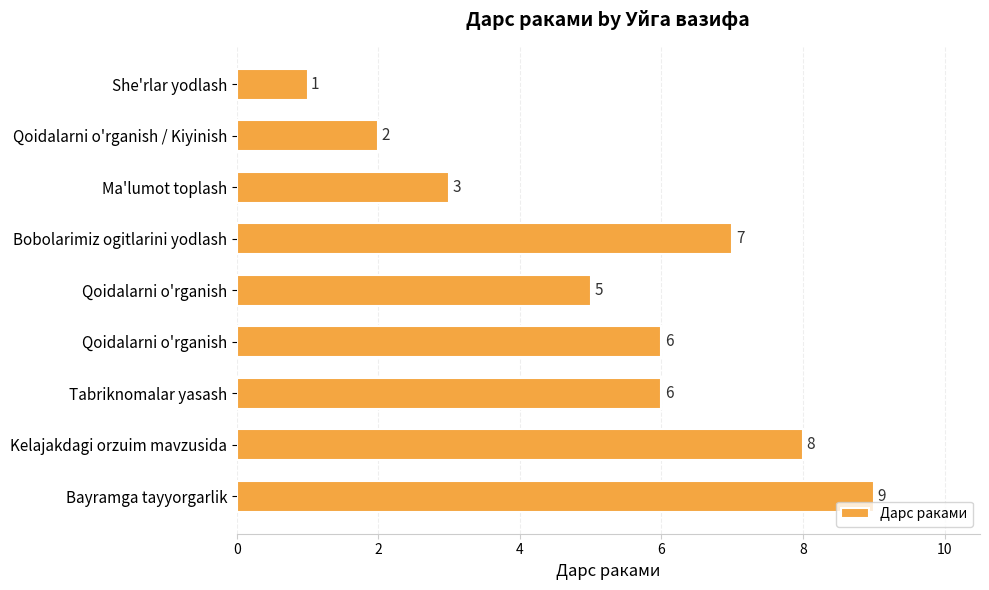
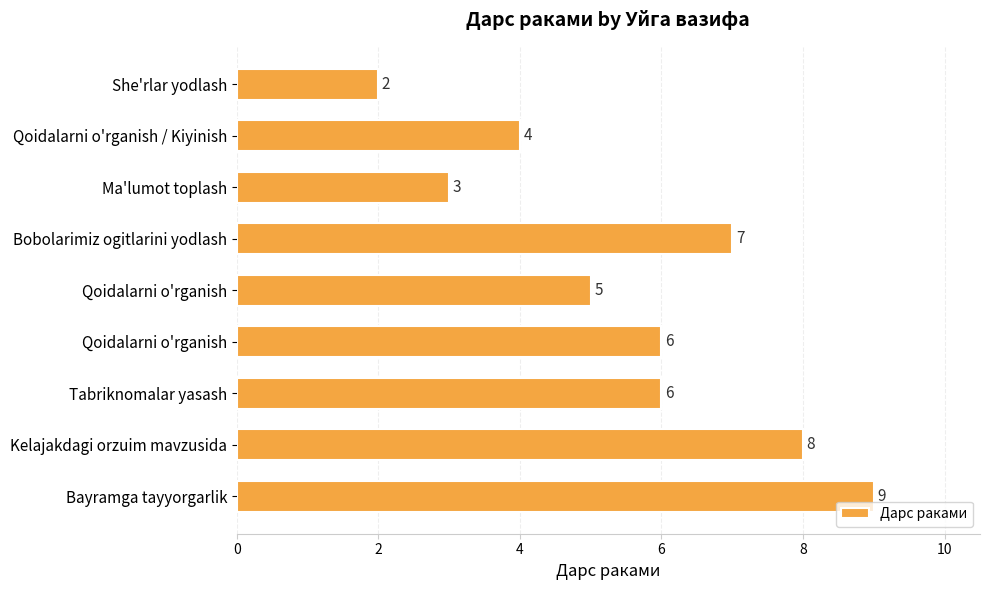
She'rlar yodlash: 1 -> 2
Qoidalarni o'rganish / Kiyinish: 2 -> 4
